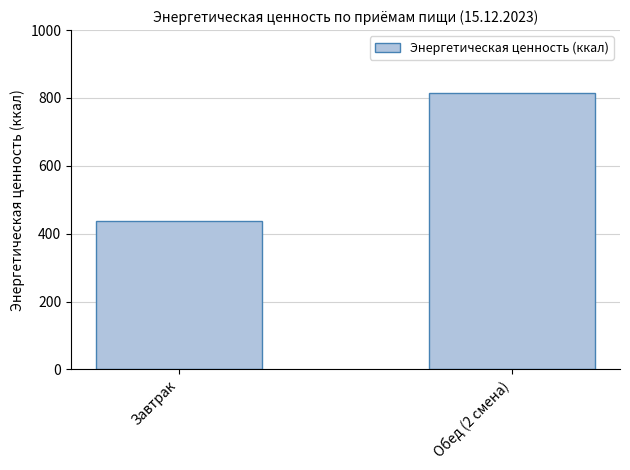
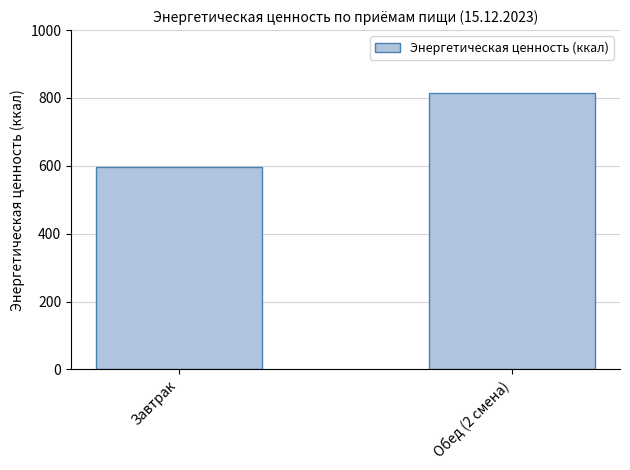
Завтрак: 440 -> 600
